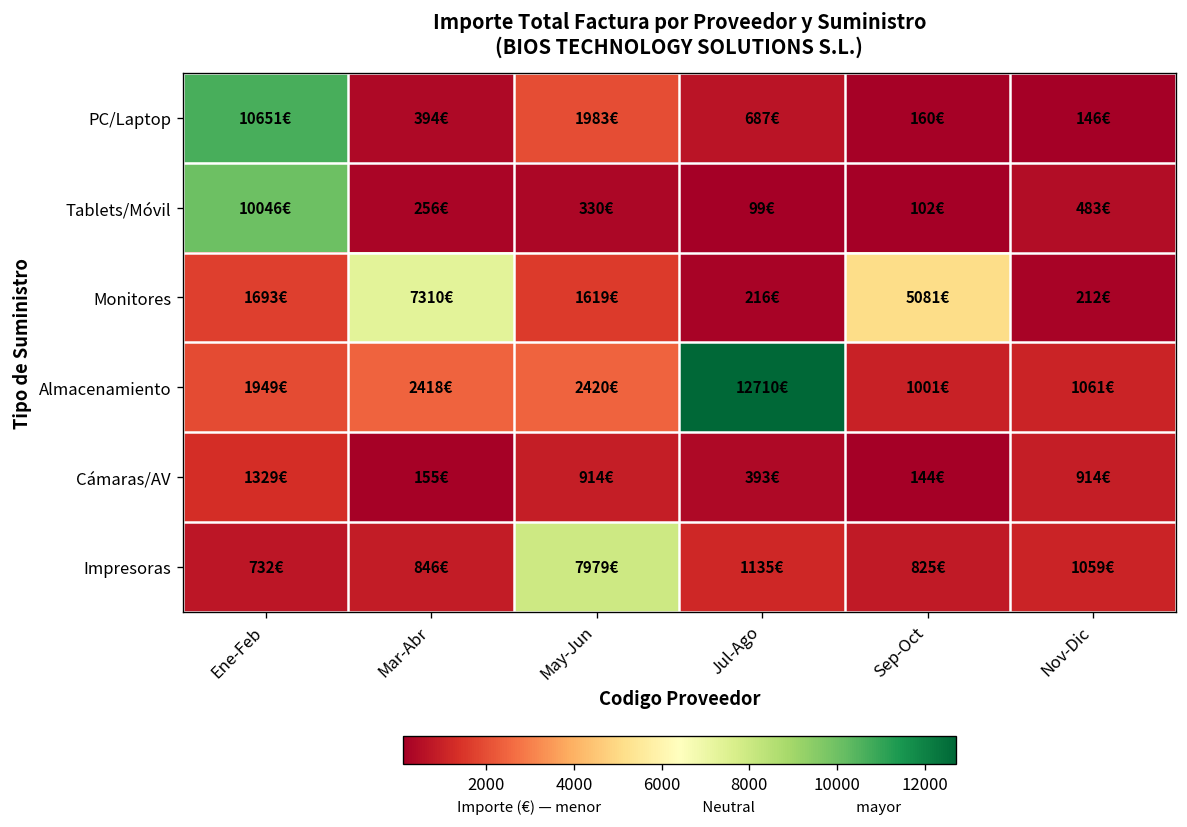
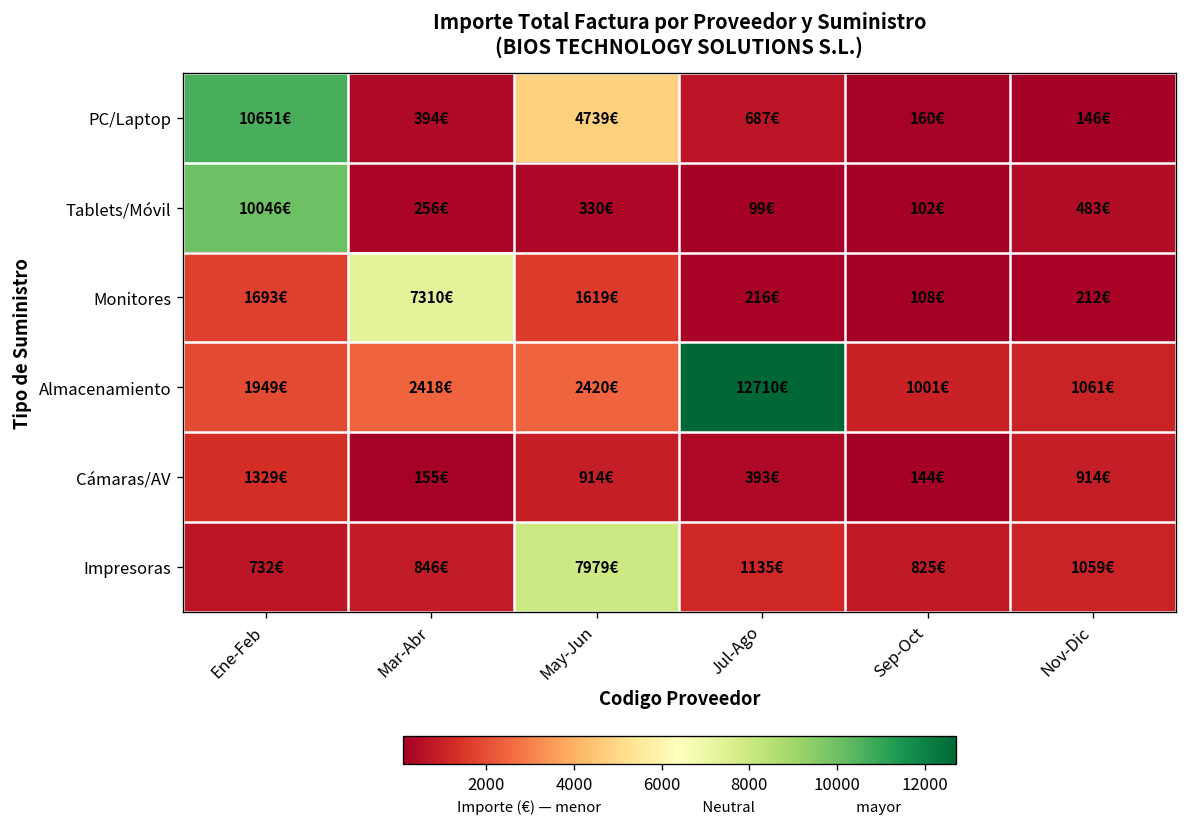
PC/Laptop, May-Jun: 1983€ -> 4739€
Monitores, Sep-Oct: 5081€ -> 108€
